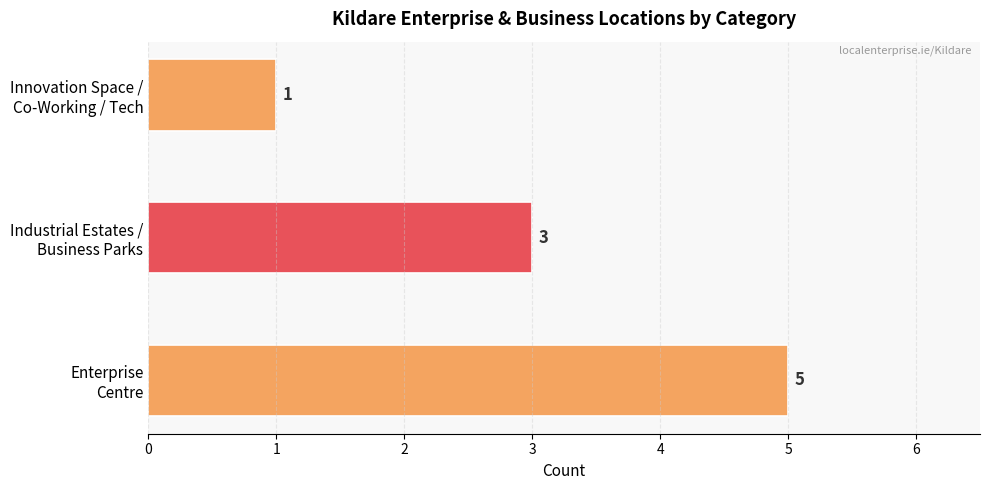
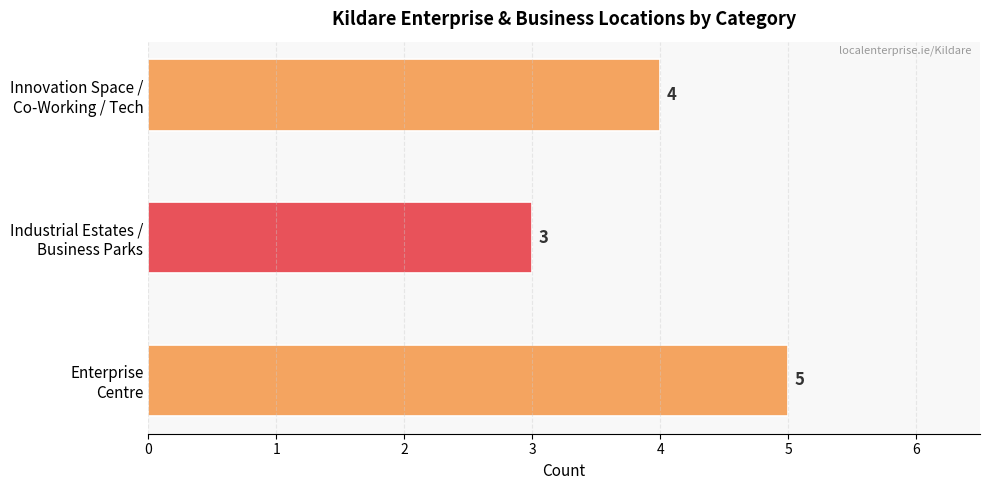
Innovation Space / Co-Working / Tech: 1 -> 4
